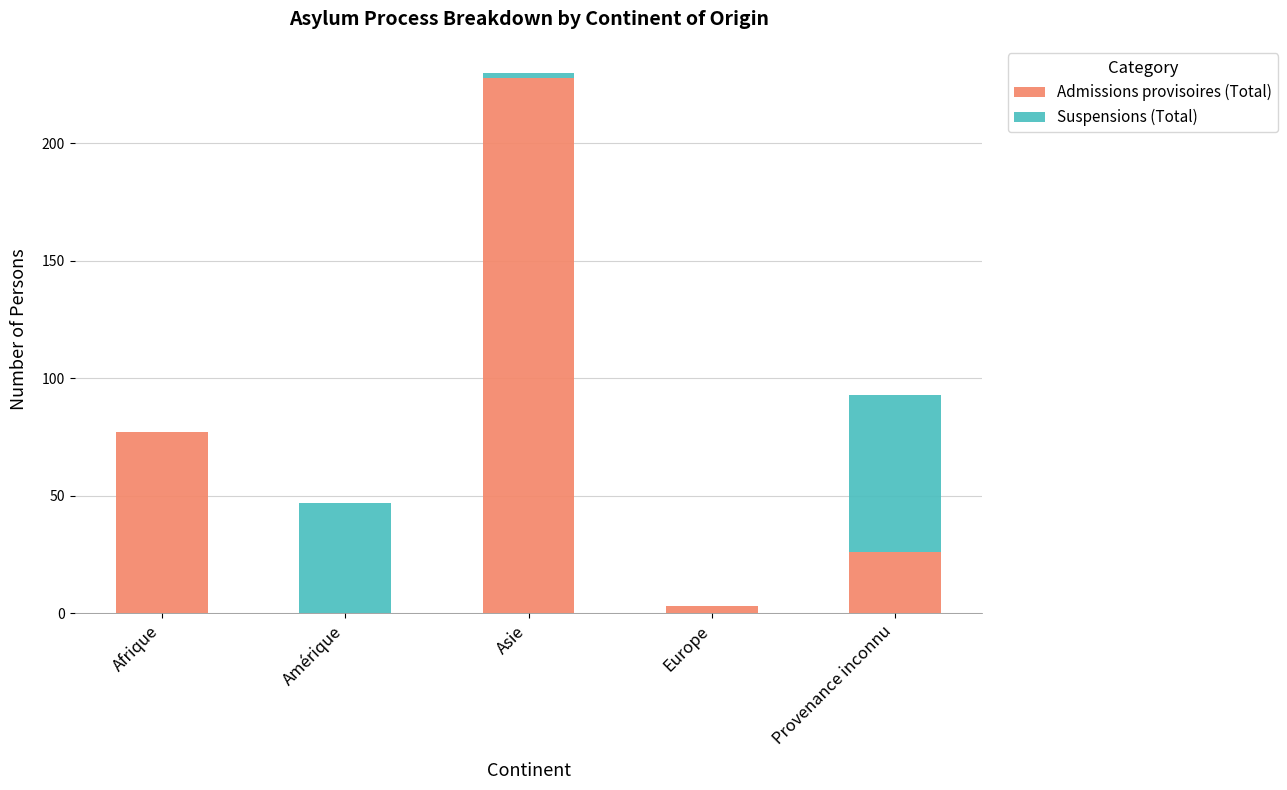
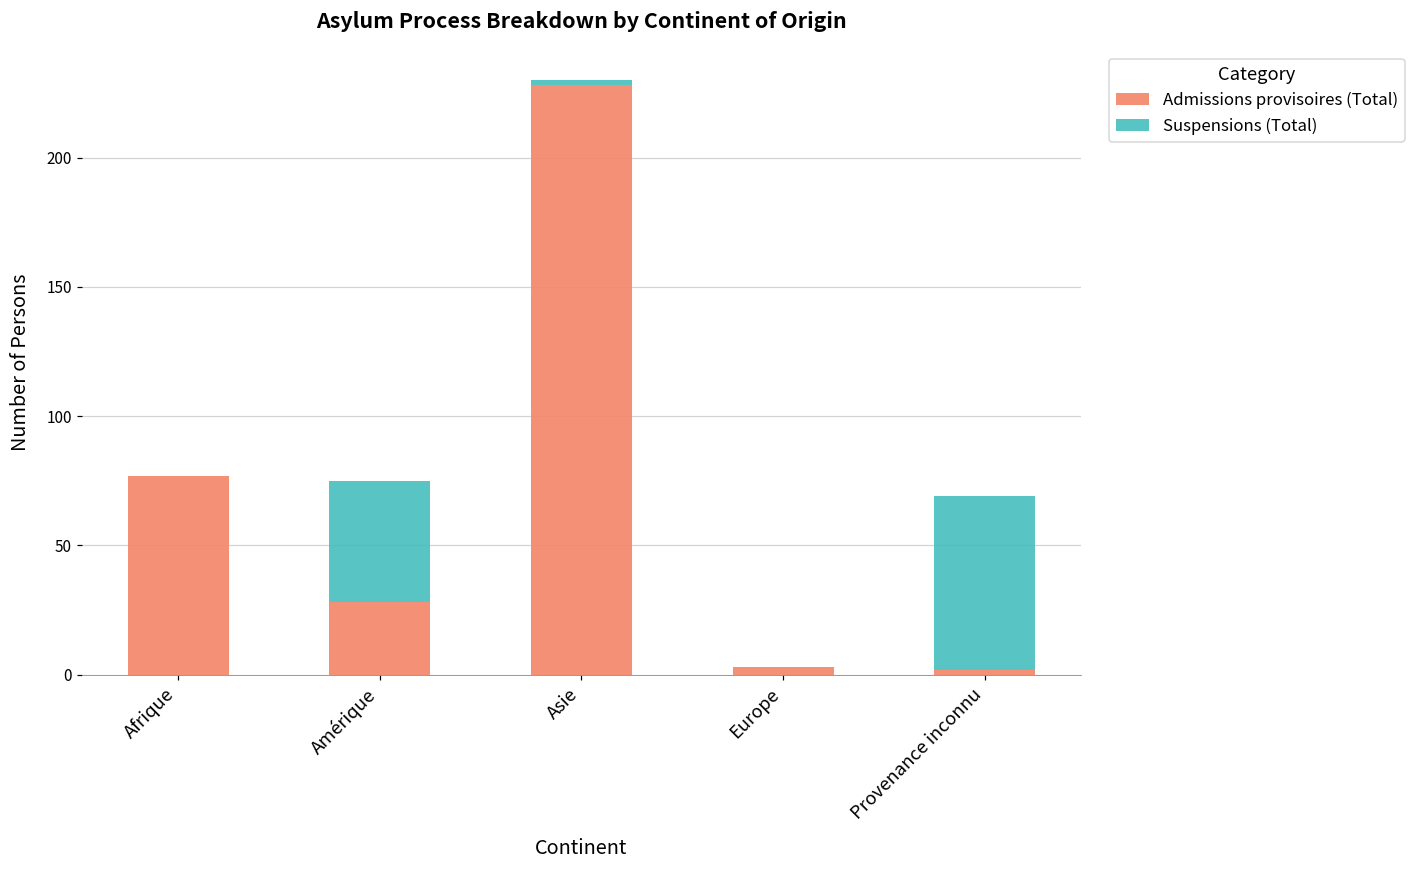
Admissions provisoires (Total), Amérique: 0 -> 28
Admissions provisoires (Total), Provenance inconnu: 26 -> 2
